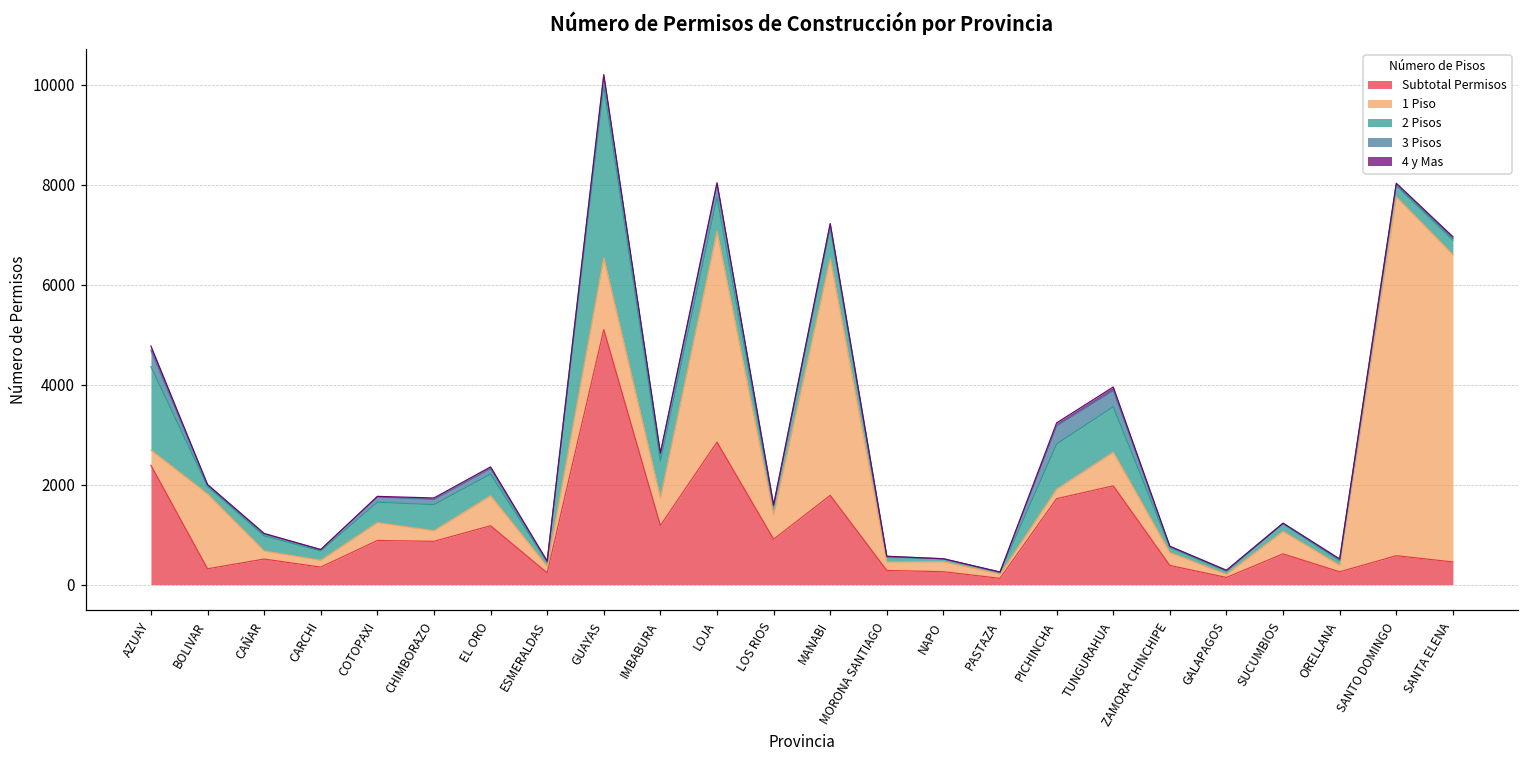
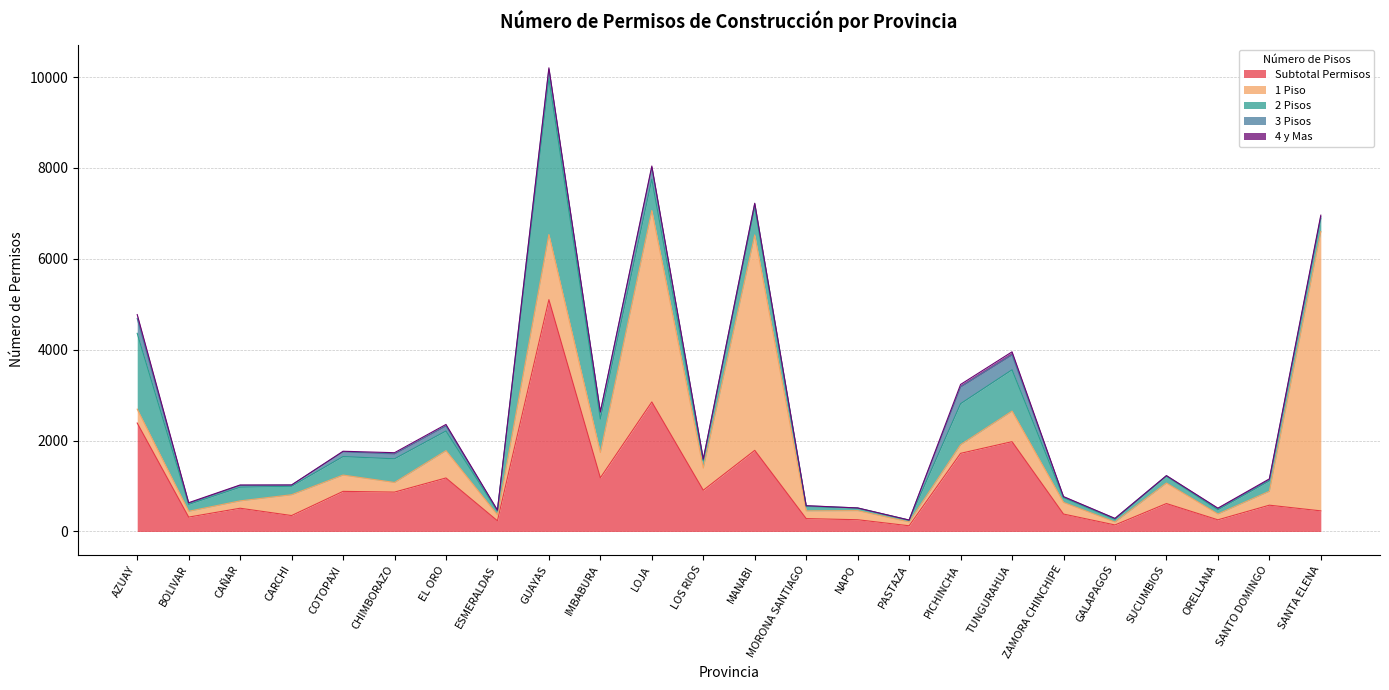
1 Piso, BOLIVAR: 1500 -> 100
1 Piso, CARCHI: 100 -> 500
1 Piso, SANTO DOMINGO: 7200 -> 300
